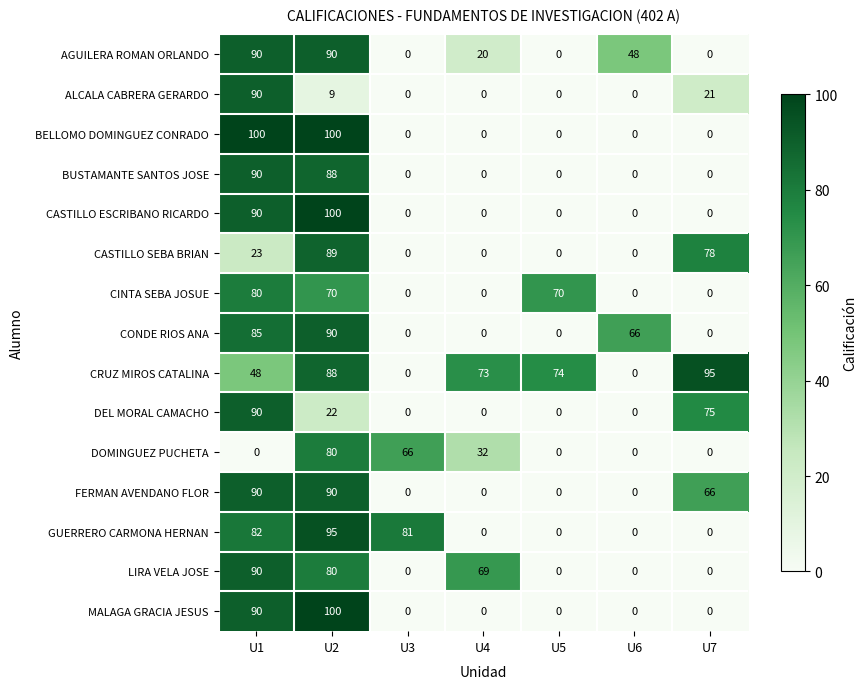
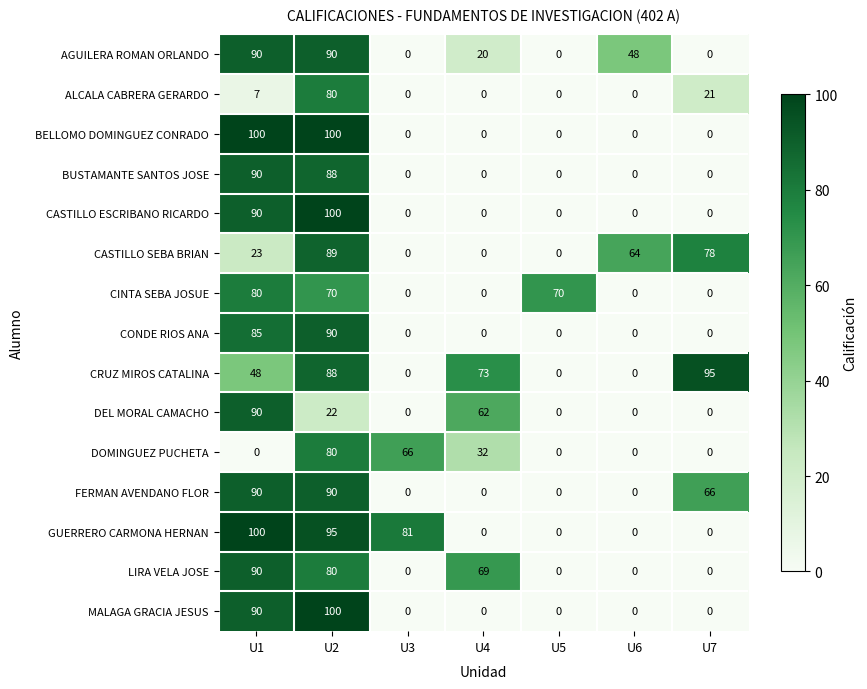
ALCALA CABRERA GERARDO, U1: 90 -> 7
ALCALA CABRERA GERARDO, U2: 9 -> 80
CASTILLO SEBA BRIAN, U6: 0 -> 64
CONDE RIOS ANA, U6: 66 -> 0
CRUZ MIROS CATALINA, U5: 74 -> 0
DEL MORAL CAMACHO, U4: 0 -> 62
DEL MORAL CAMACHO, U7: 75 -> 0
GUERRERO CARMONA HERNAN, U1: 82 -> 100
